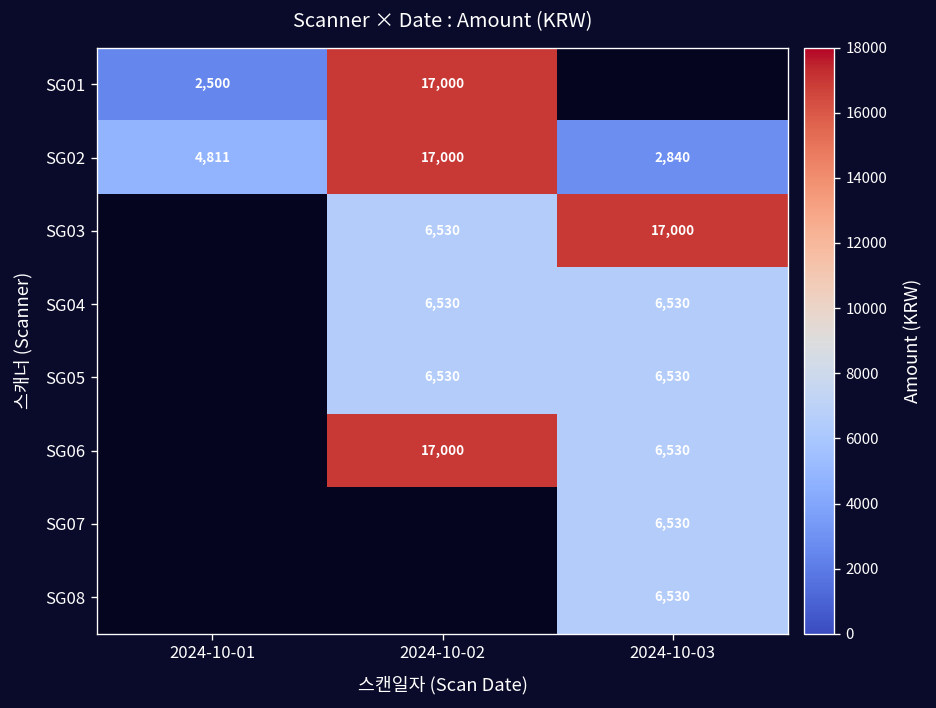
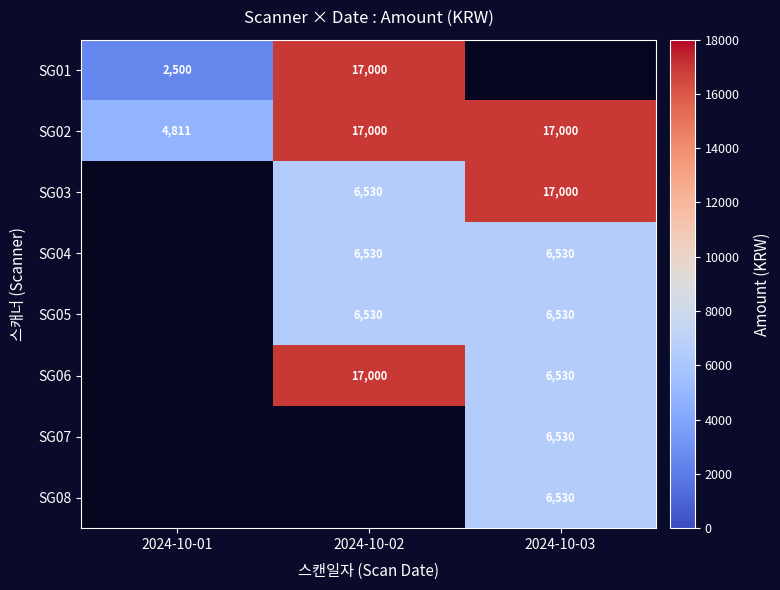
SG02, 2024-10-03: 2,840 -> 17,000
